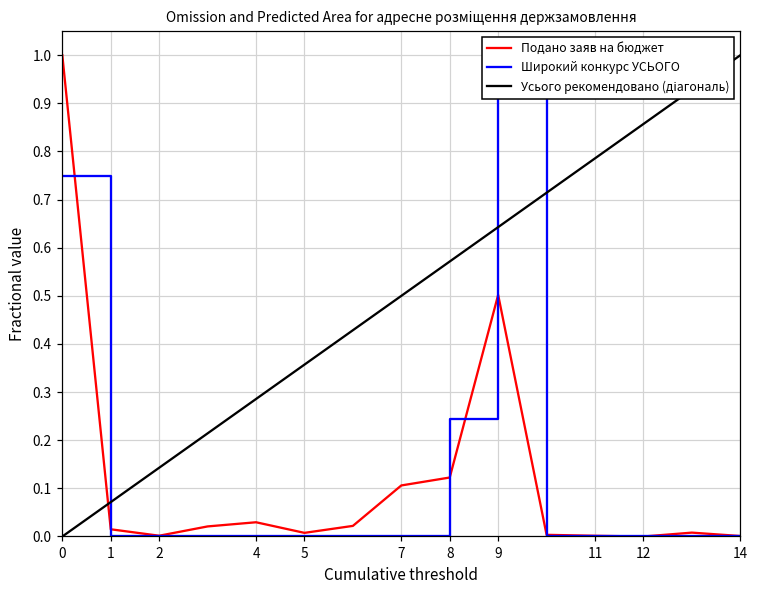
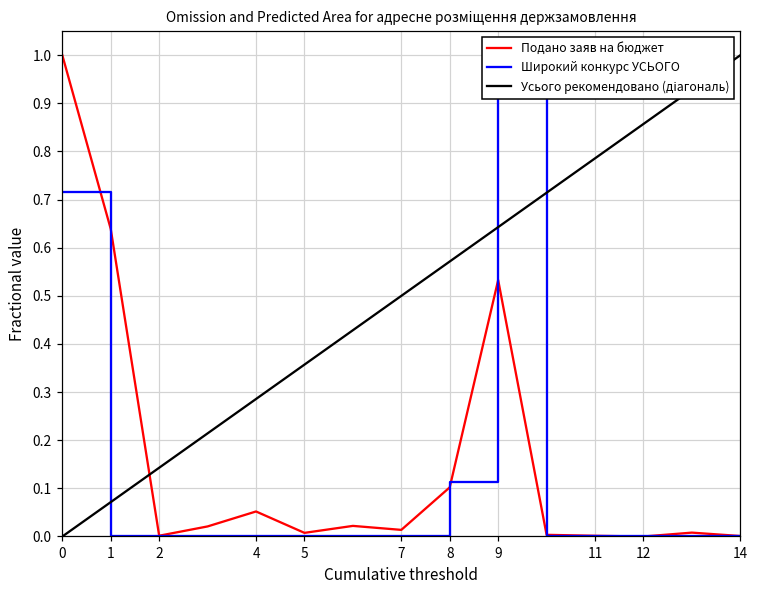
Широкий конкурс УСЬОГО, 0: 0.75 -> 0.72
Подано заяв на бюджет, 1: 0.01 -> 0.64
Подано заяв на бюджет, 4: 0.03 -> 0.05
Подано заяв на бюджет, 7: 0.11 -> 0.01
Подано заяв на бюджет, 8: 0.12 -> 0.10
Широкий конкурс УСЬОГО, 8: 0.24 -> 0.11
Подано заяв на бюджет, 9: 0.50 -> 0.53
